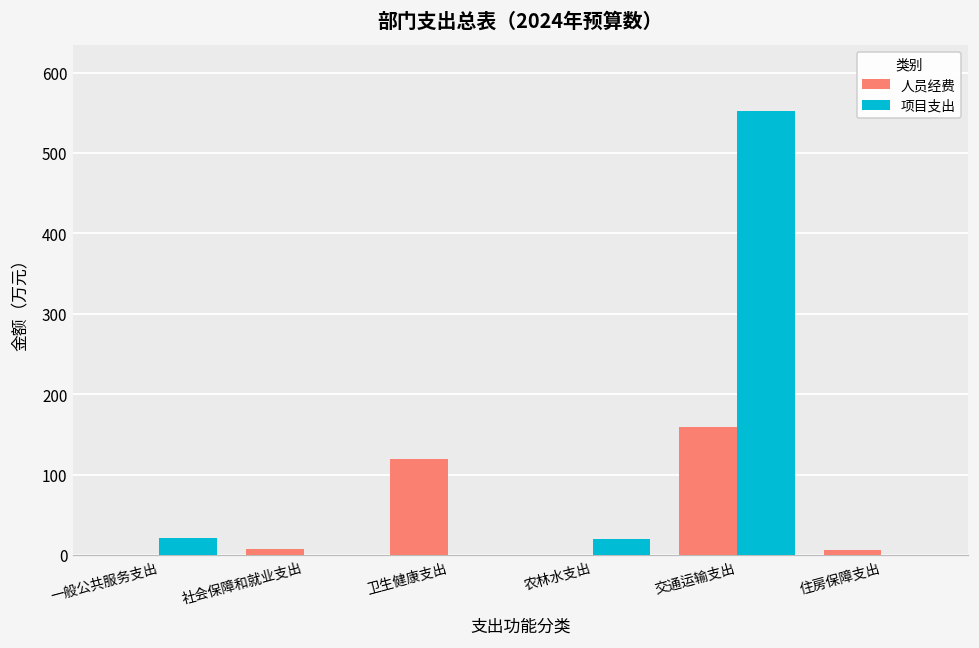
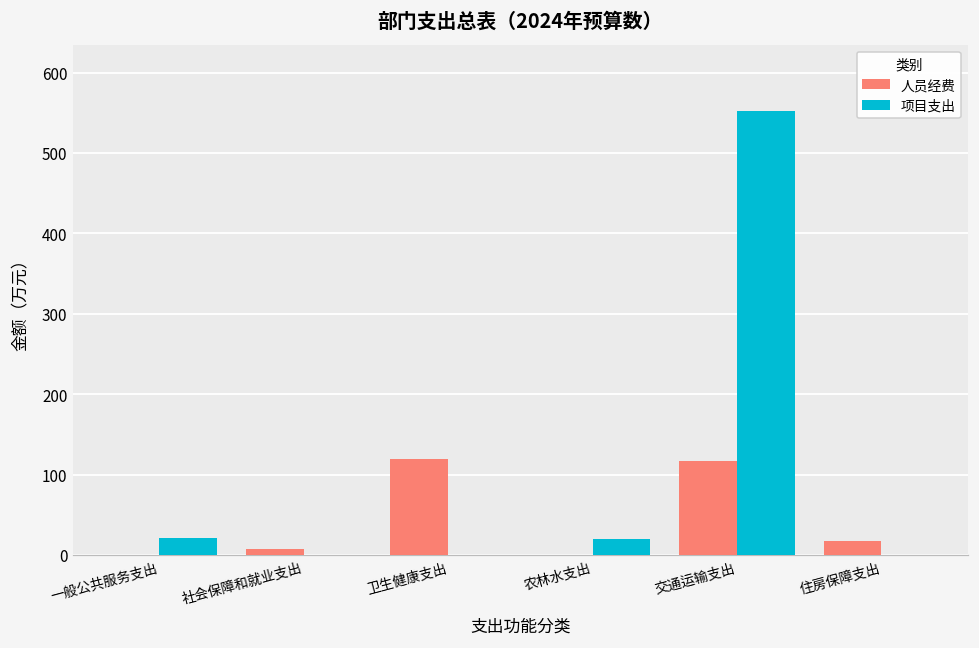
人员经费, 交通运输支出: 160 -> 120
人员经费, 住房保障支出: 10 -> 20
